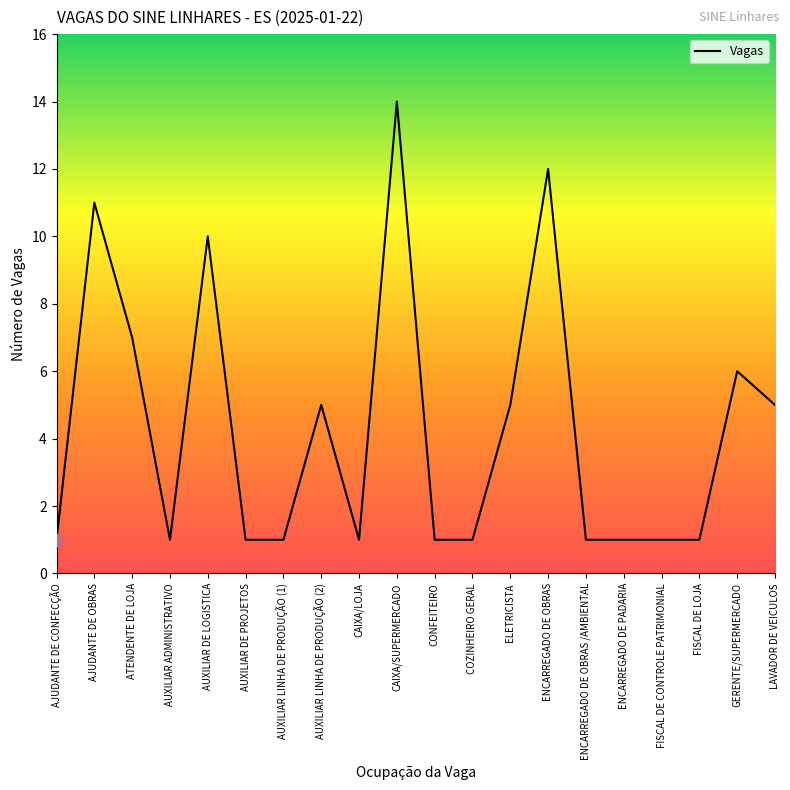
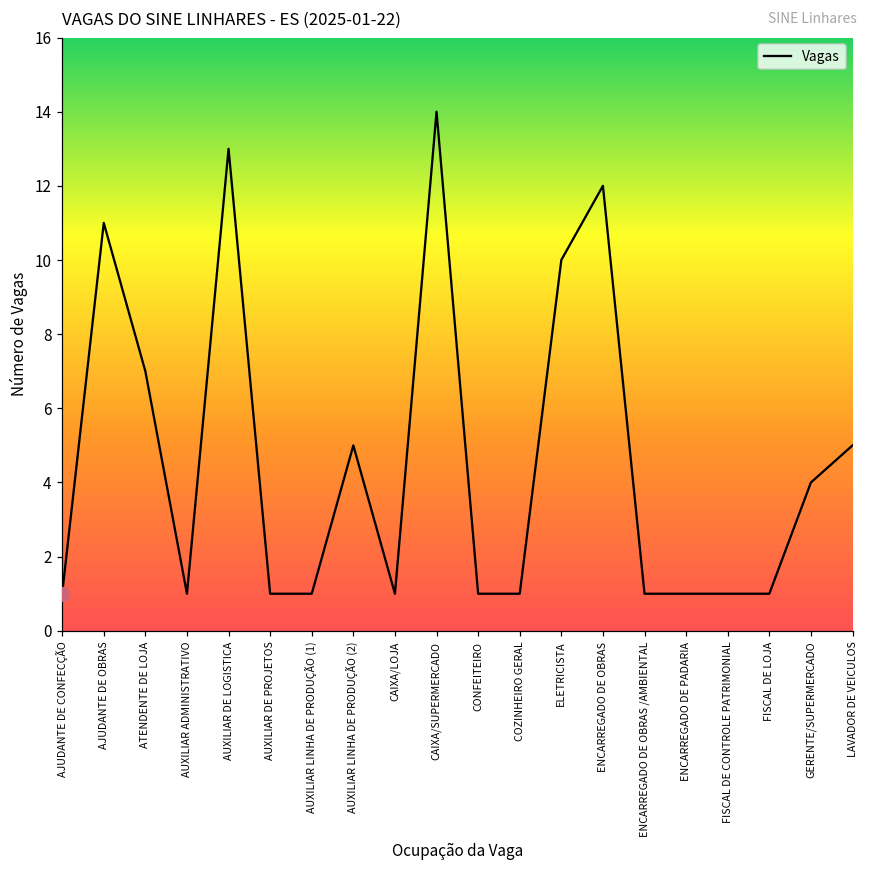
Vagas, AUXILIAR DE LOGISTICA: 10 -> 13
Vagas, ELETRICISTA: 5 -> 10
Vagas, GERENTE/SUPERMERCADO: 6 -> 4
